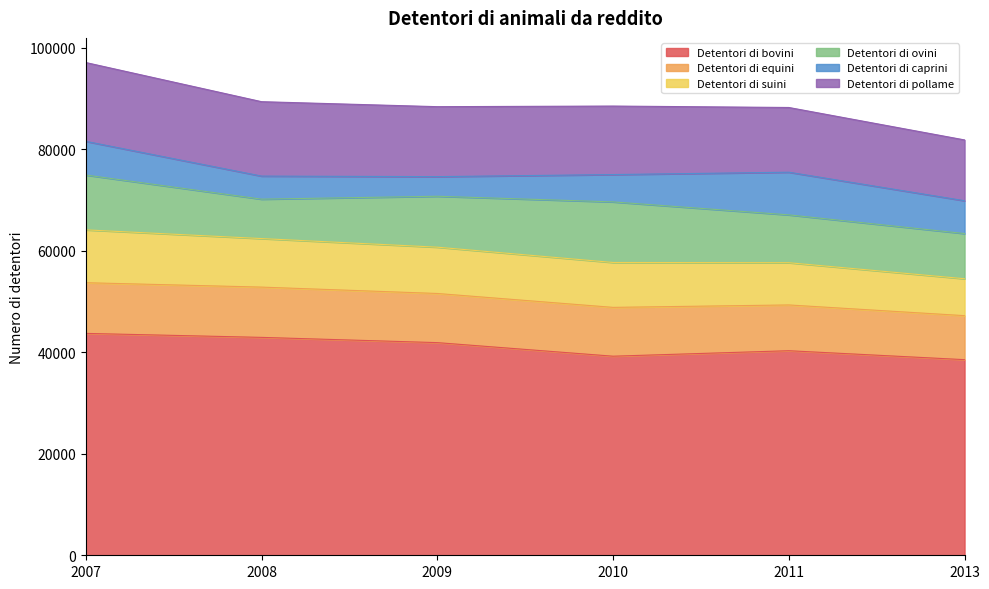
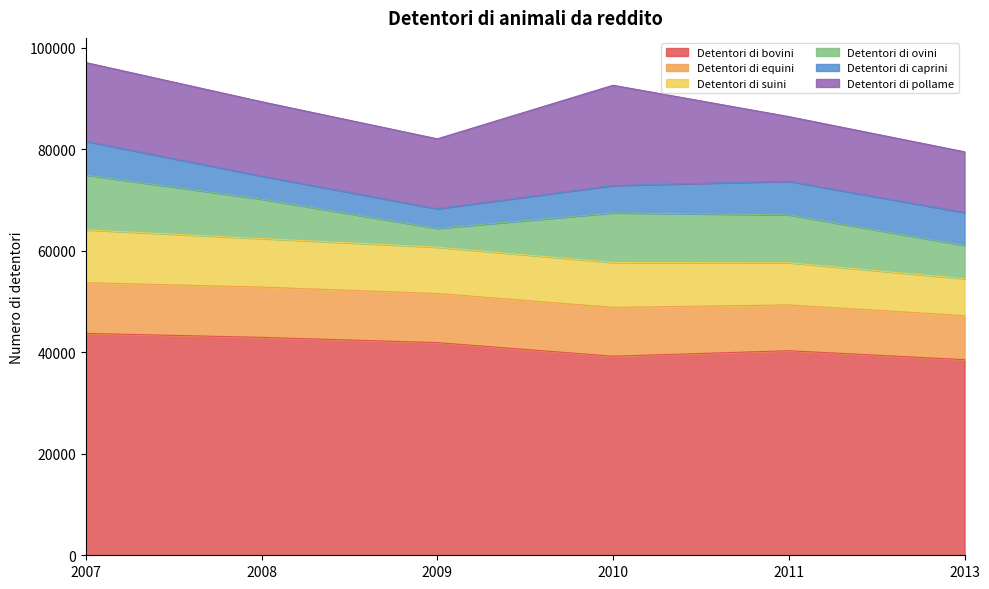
Detentori di ovini, 2009: 10000 -> 4000
Detentori di ovini, 2010: 12000 -> 10000
Detentori di pollame, 2010: 14000 -> 20000
Detentori di caprini, 2011: 8000 -> 7000
Detentori di ovini, 2013: 9000 -> 7000
